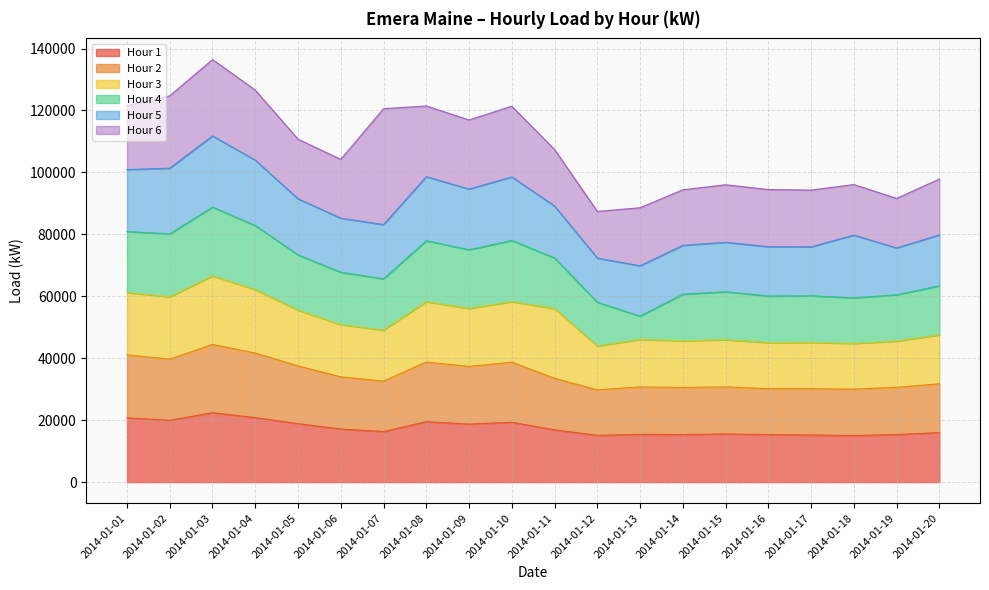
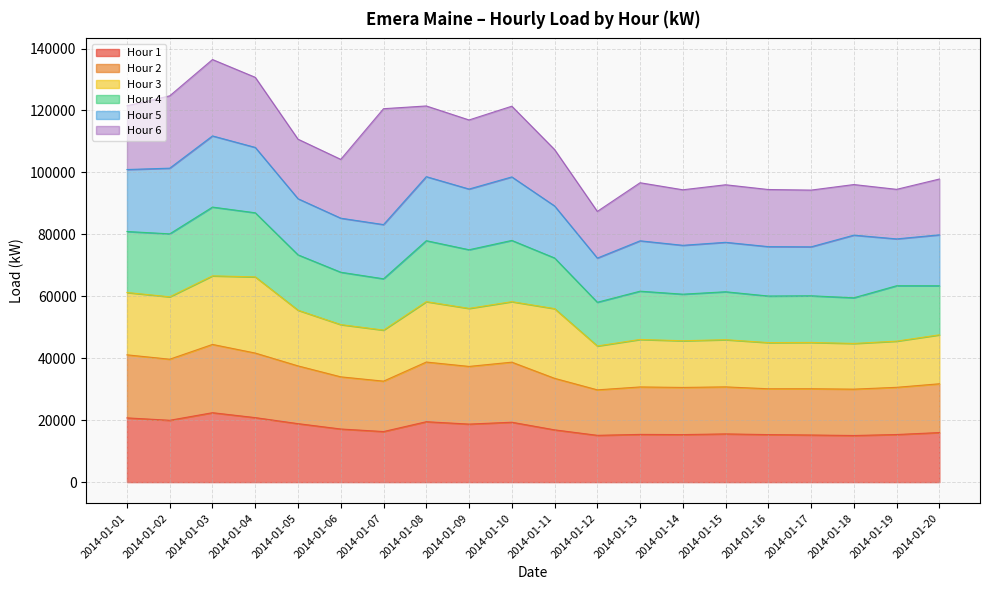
Hour 3, 2014-01-04: 20000 -> 25000
Hour 4, 2014-01-13: 8000 -> 16000
Hour 4, 2014-01-19: 15000 -> 18000
